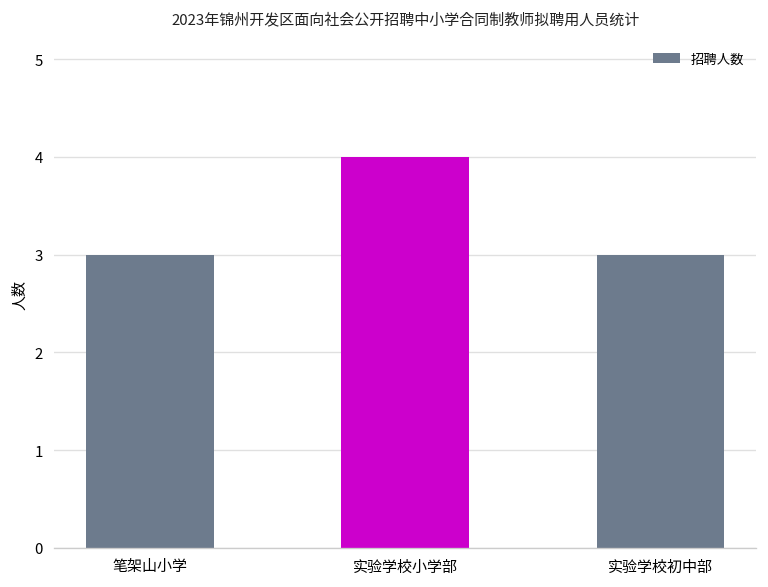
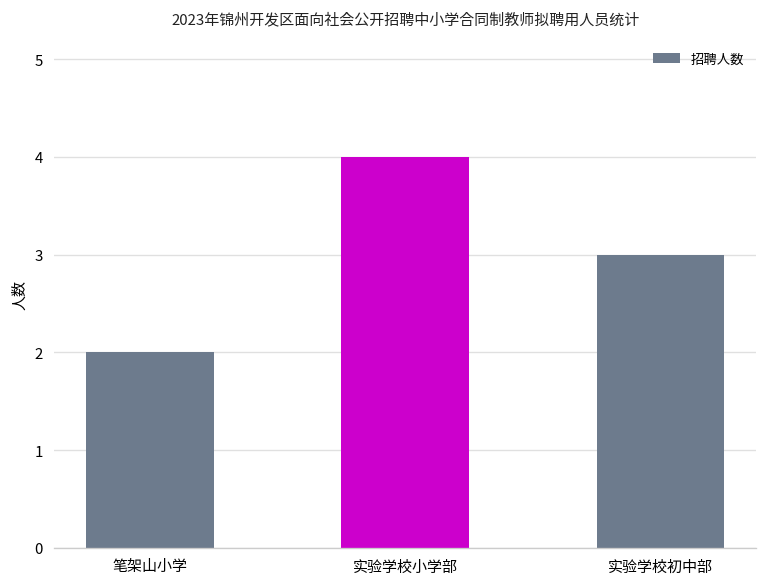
笔架山小学: 3 -> 2
